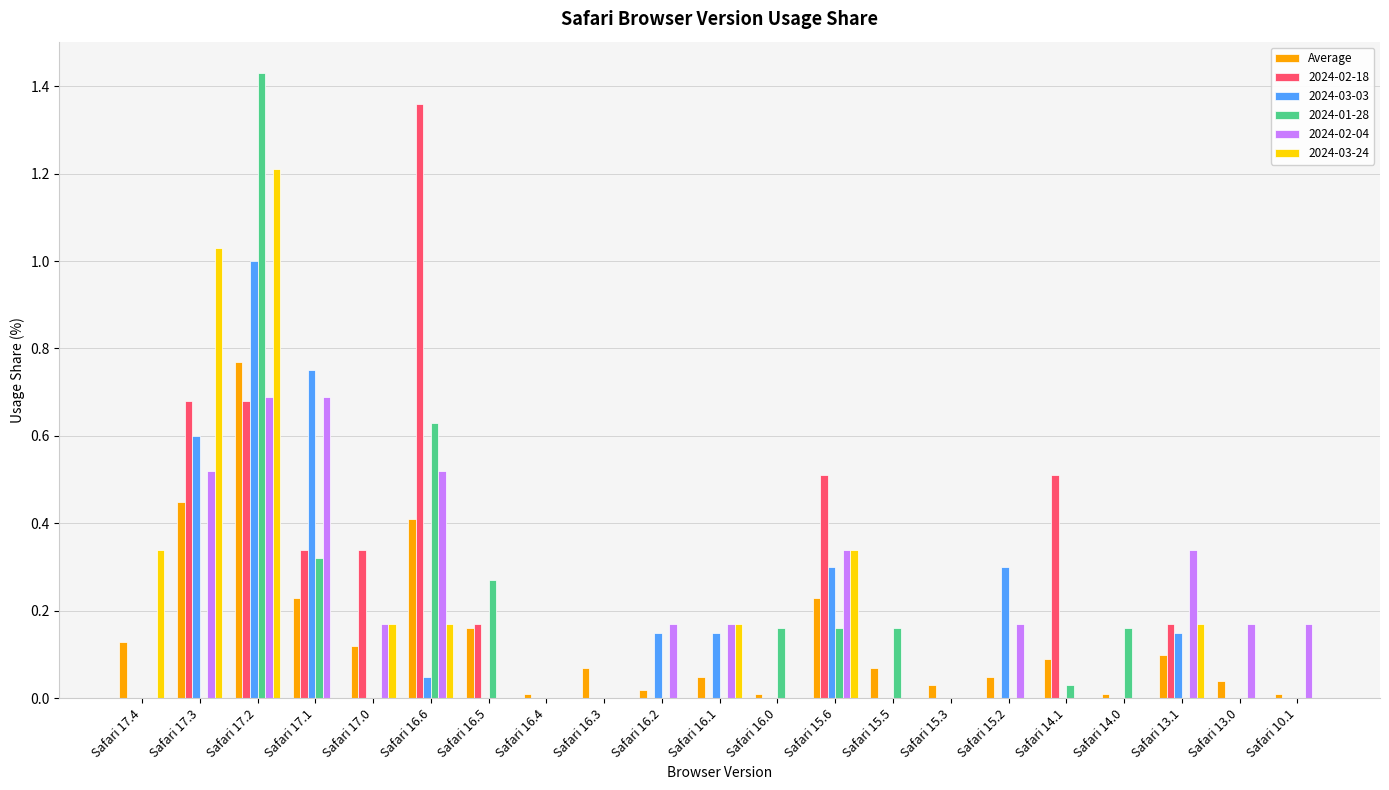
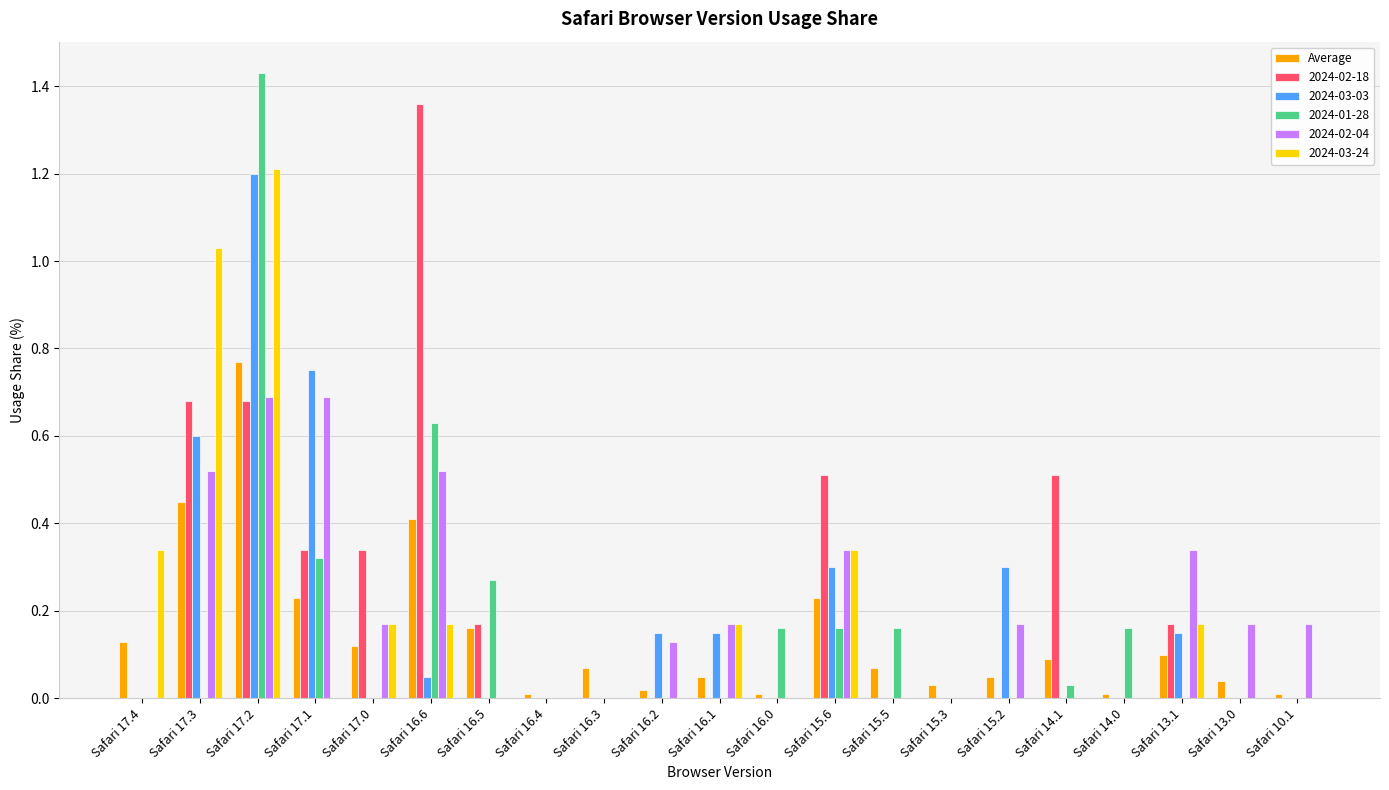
2024-03-03, Safari 17.2: 1.0 -> 1.2
2024-02-04, Safari 16.2: 0.17 -> 0.13
